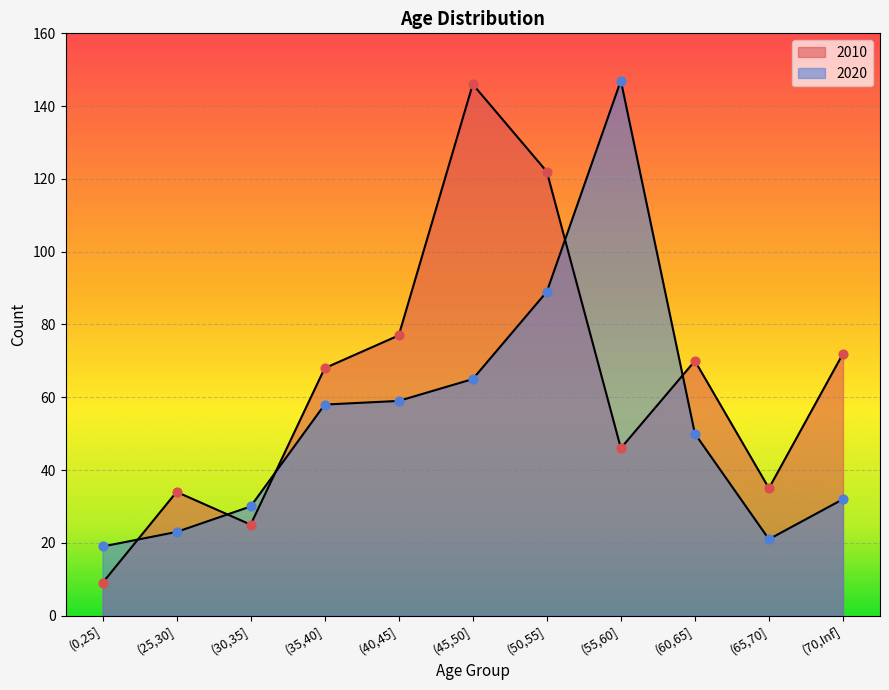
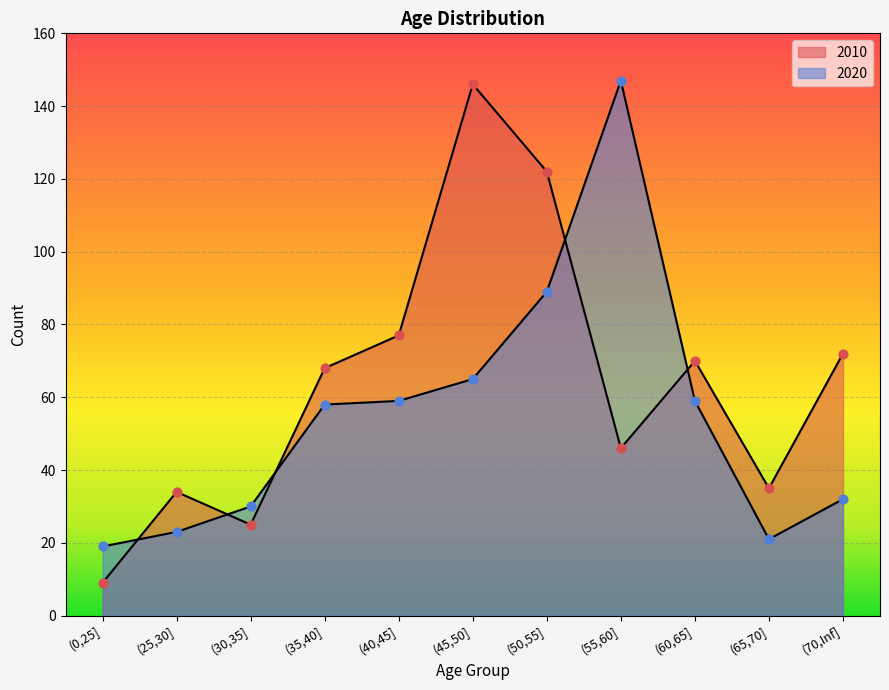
2020, (60,65]: 50 -> 59
